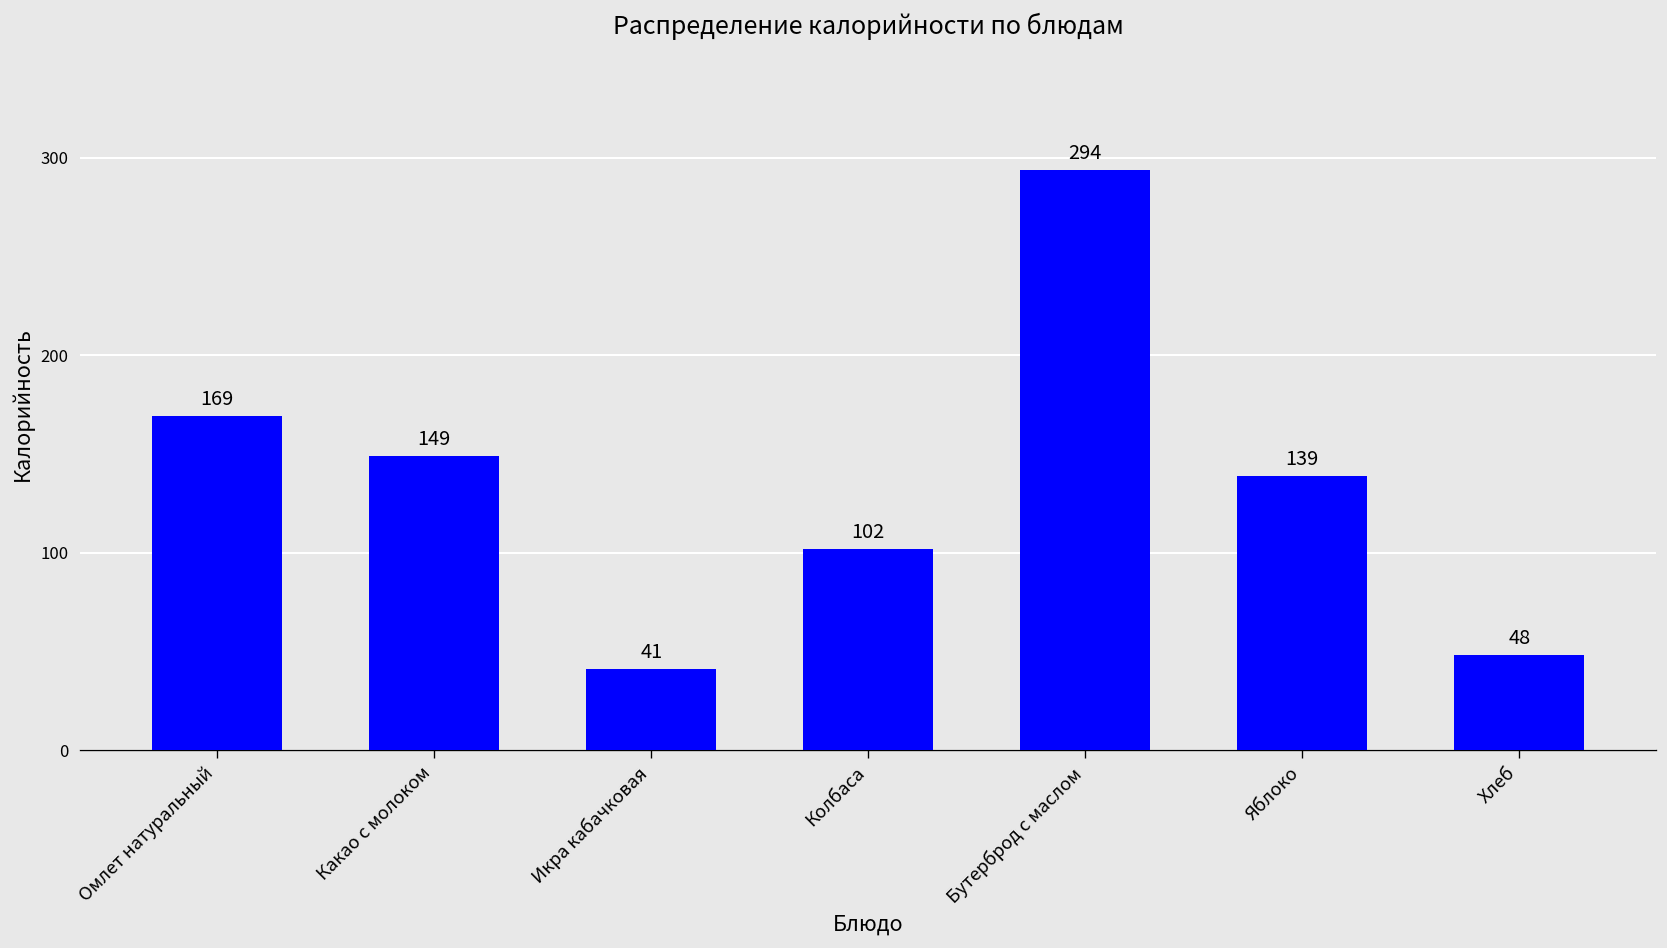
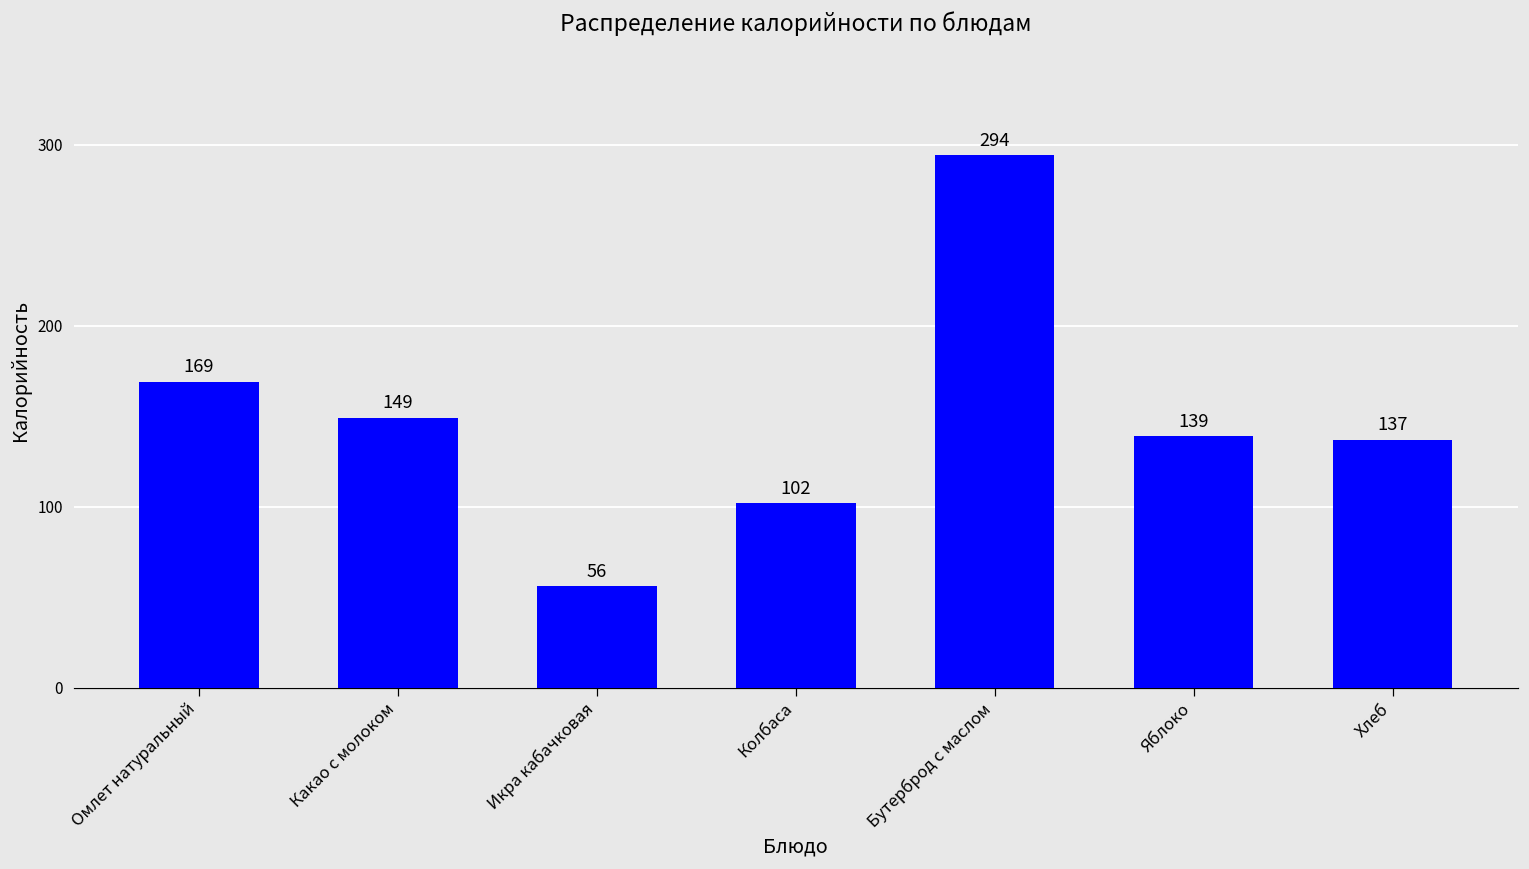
Икра кабачковая: 41 -> 56
Хлеб: 48 -> 137
